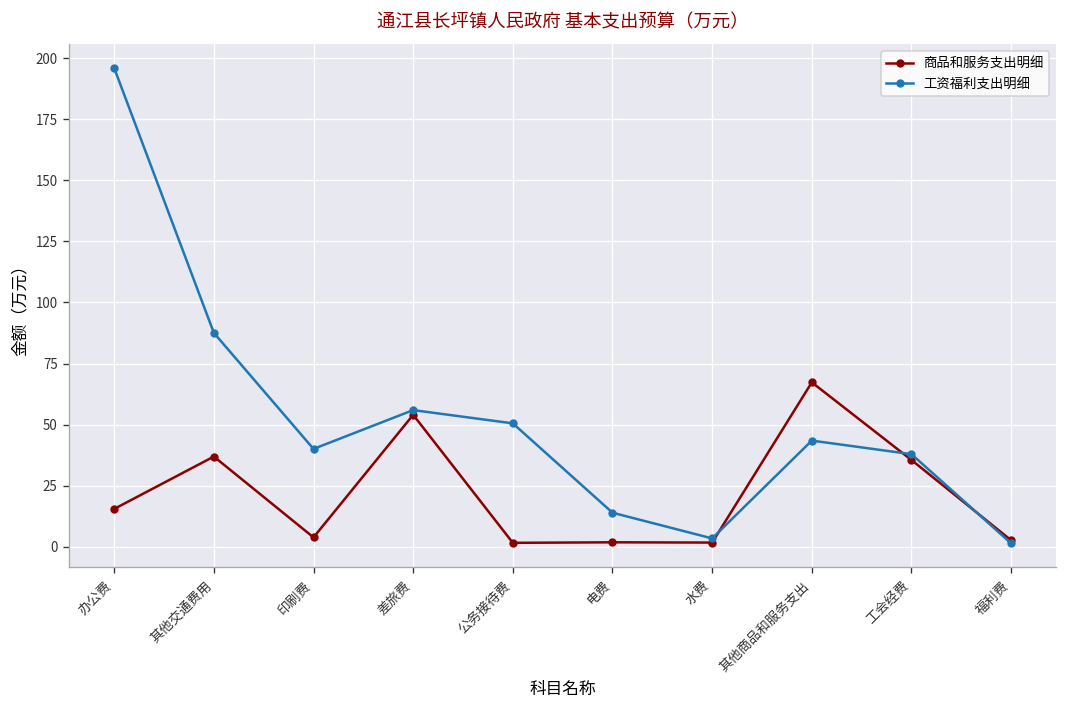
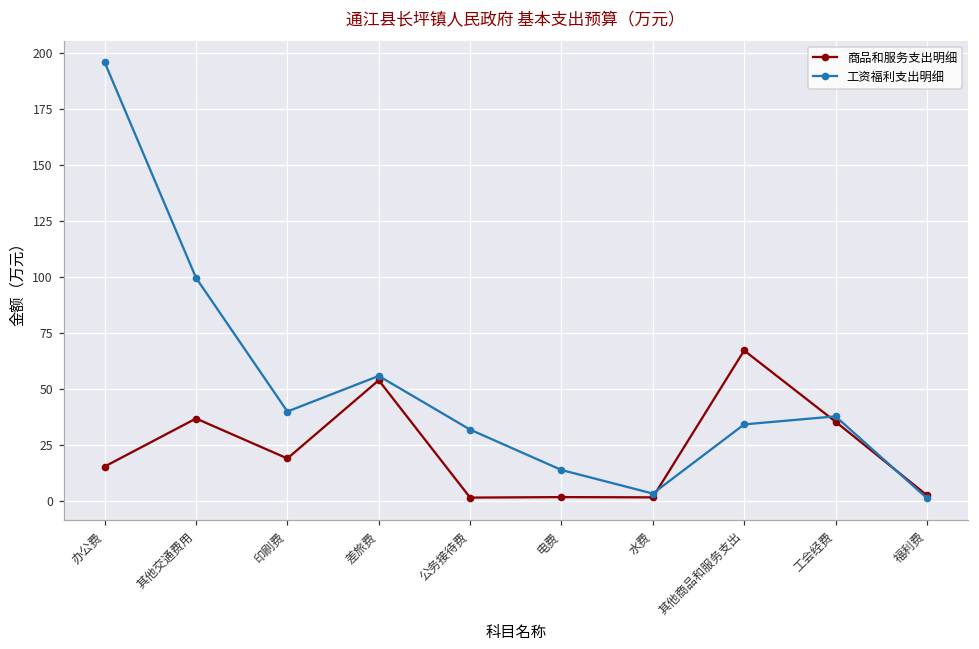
工资福利支出明细, 其他交通费用: 88 -> 100
商品和服务支出明细, 印刷费: 4 -> 19
工资福利支出明细, 公务接待费: 51 -> 32
工资福利支出明细, 其他商品和服务支出: 43 -> 34
